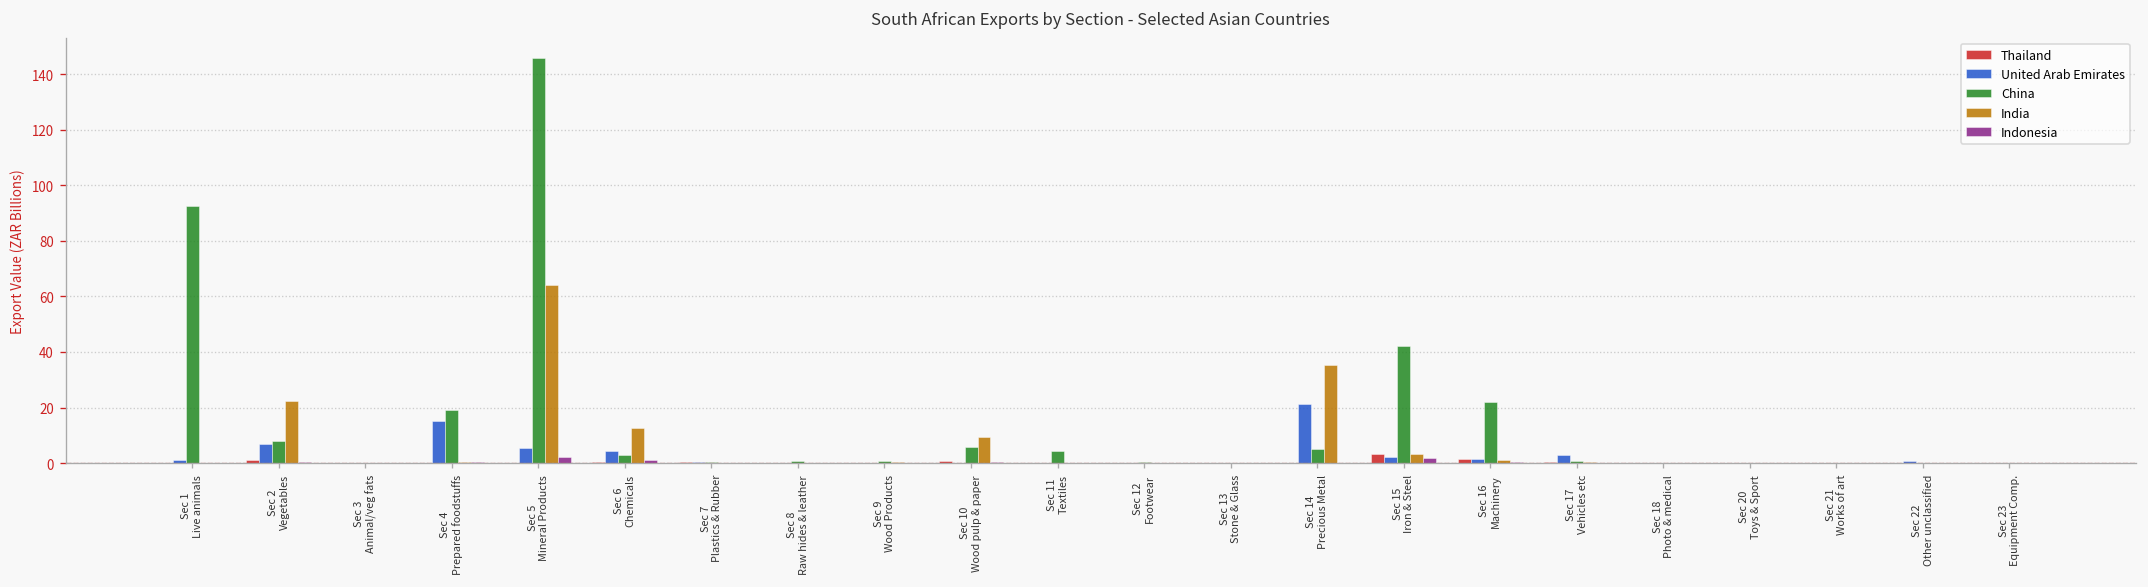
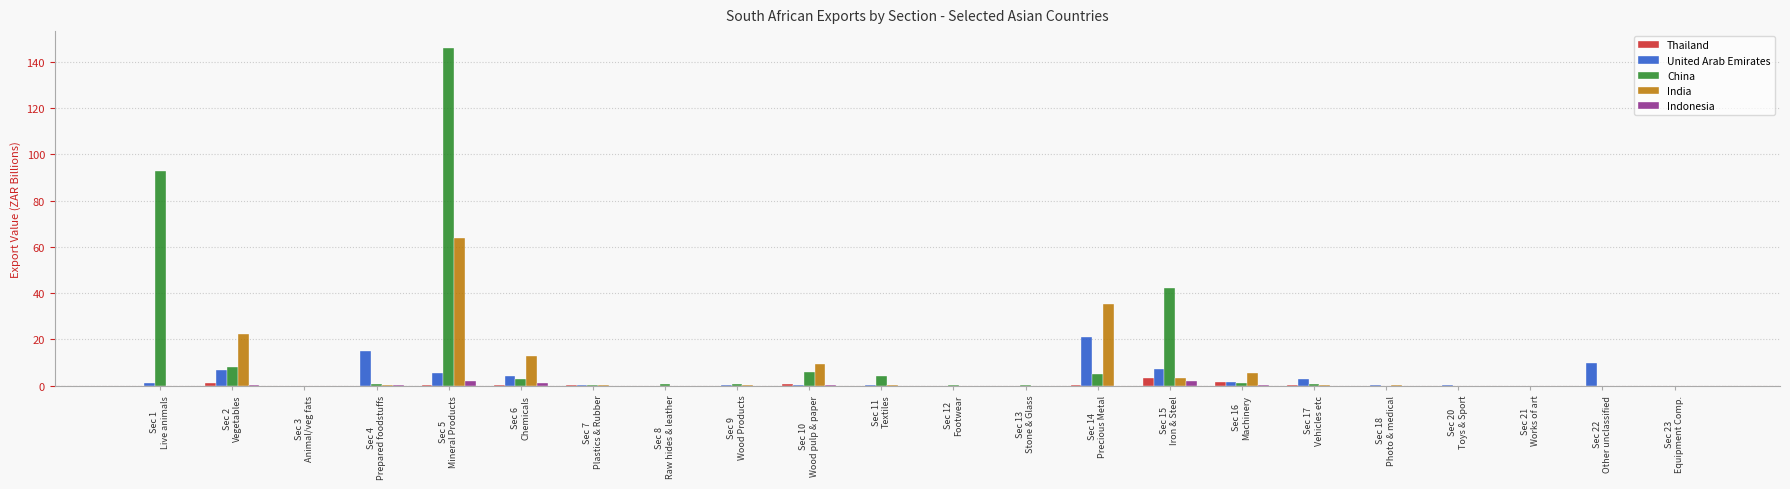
China, Sec 4 Prepared foodstuffs: 19 -> 1
United Arab Emirates, Sec 15 Iron & Steel: 2 -> 7
China, Sec 16 Machinery: 22 -> 1
India, Sec 16 Machinery: 1 -> 5
United Arab Emirates, Sec 22 Other unclassified: 1 -> 10
